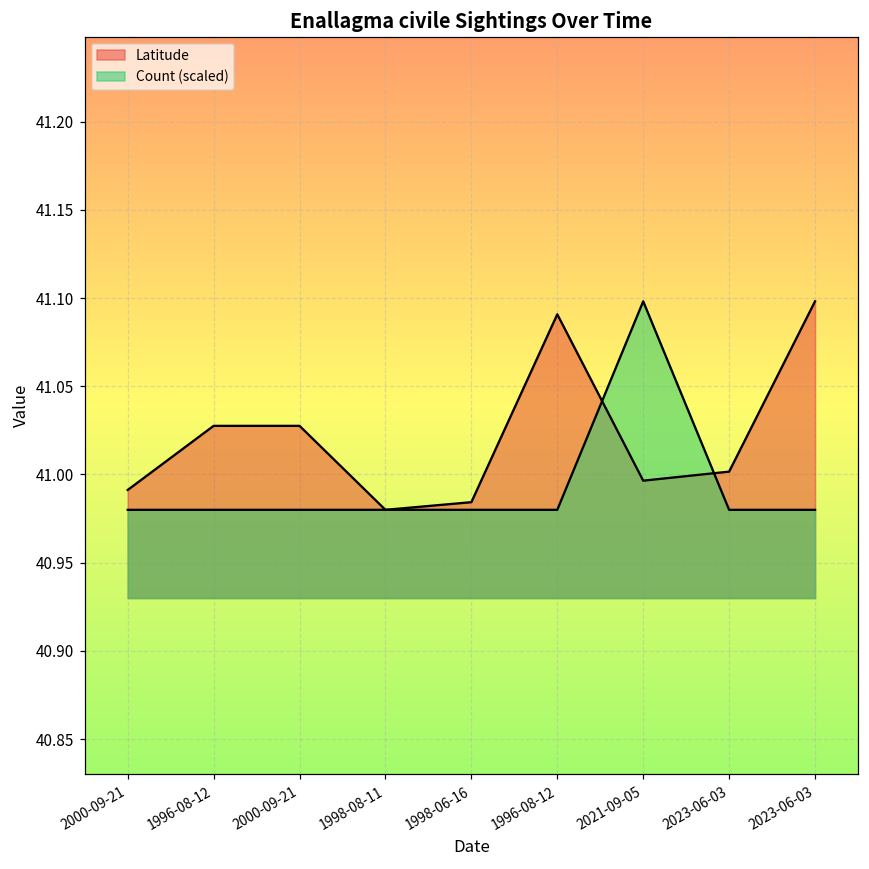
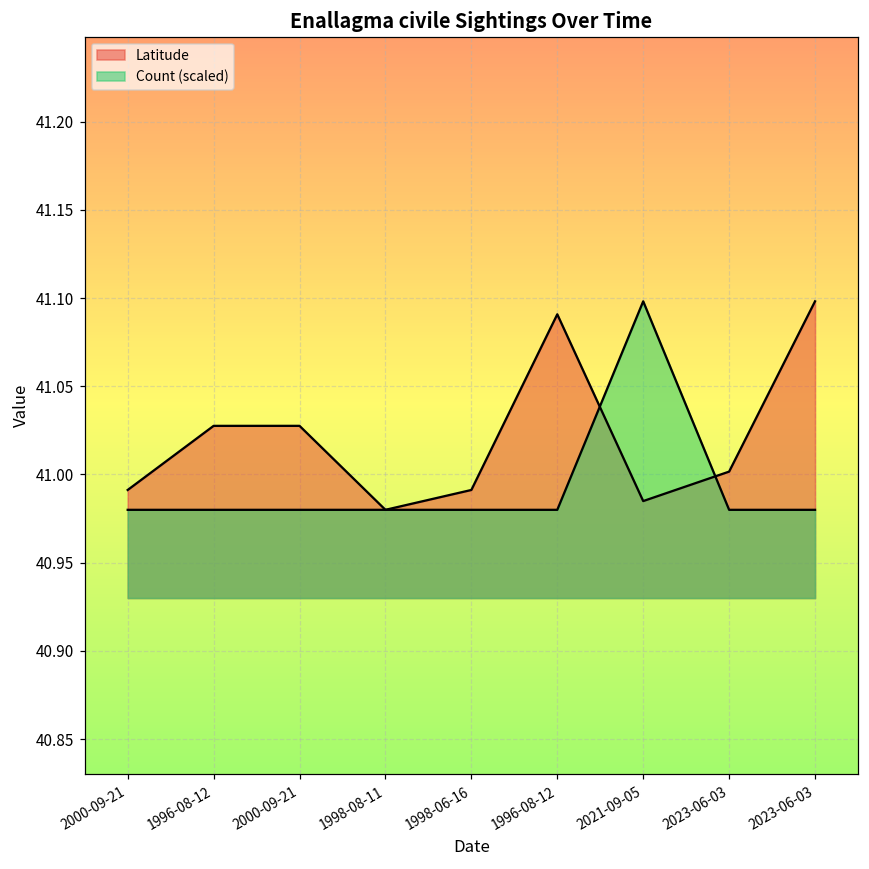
Latitude, 1998-06-16: 40.984 -> 40.991
Latitude, 2021-09-05: 40.996 -> 40.985
